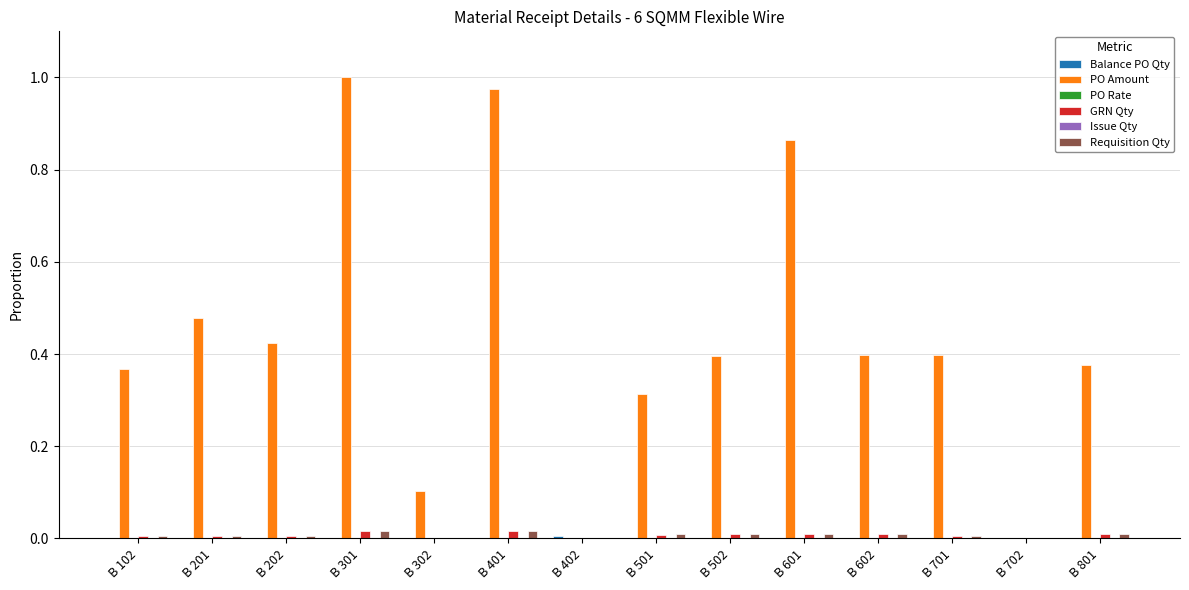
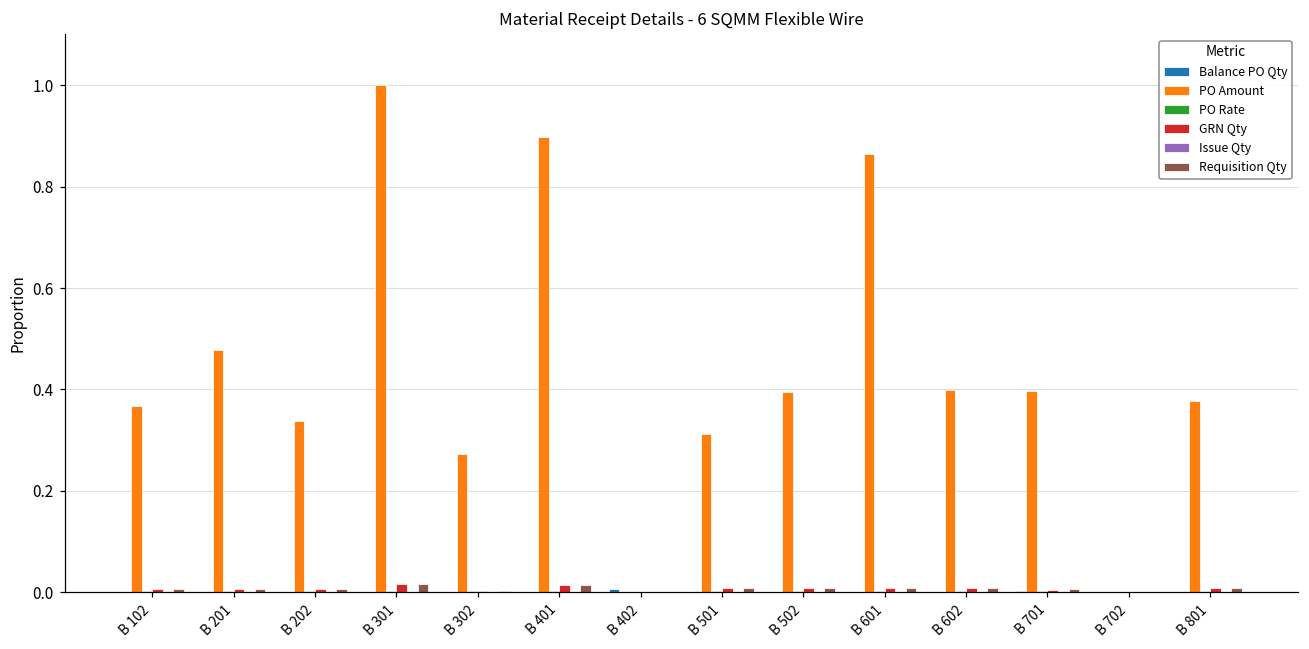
PO Amount, B 202: 0.42 -> 0.34
PO Amount, B 302: 0.10 -> 0.27
PO Amount, B 401: 0.98 -> 0.90
